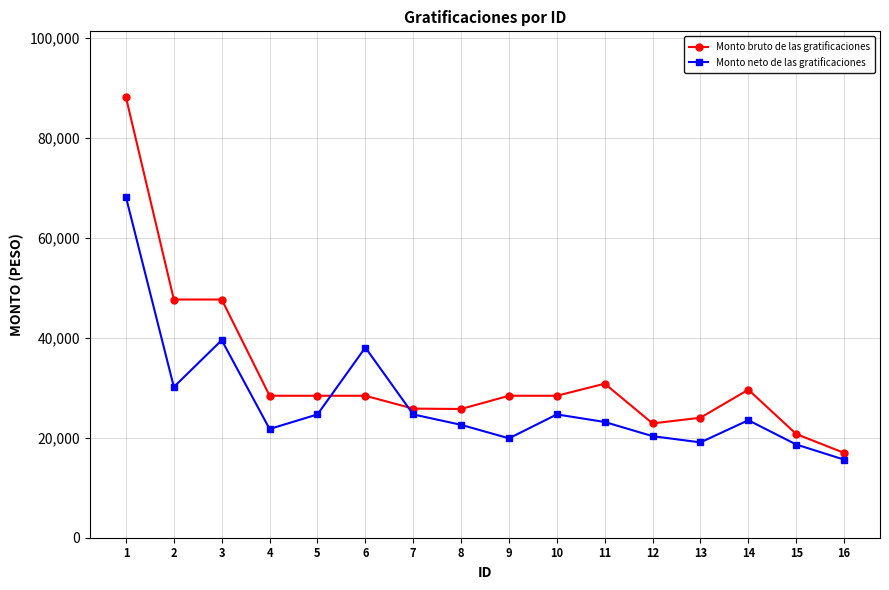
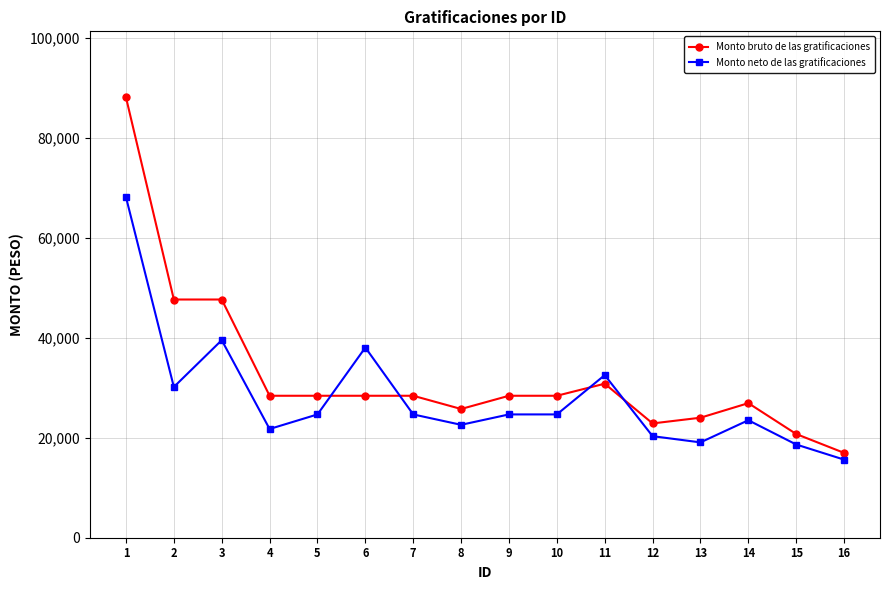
Monto bruto de las gratificaciones, 7: 26,000 -> 28,000
Monto neto de las gratificaciones, 9: 20,000 -> 25,000
Monto neto de las gratificaciones, 11: 23,000 -> 33,000
Monto bruto de las gratificaciones, 14: 30,000 -> 27,000
